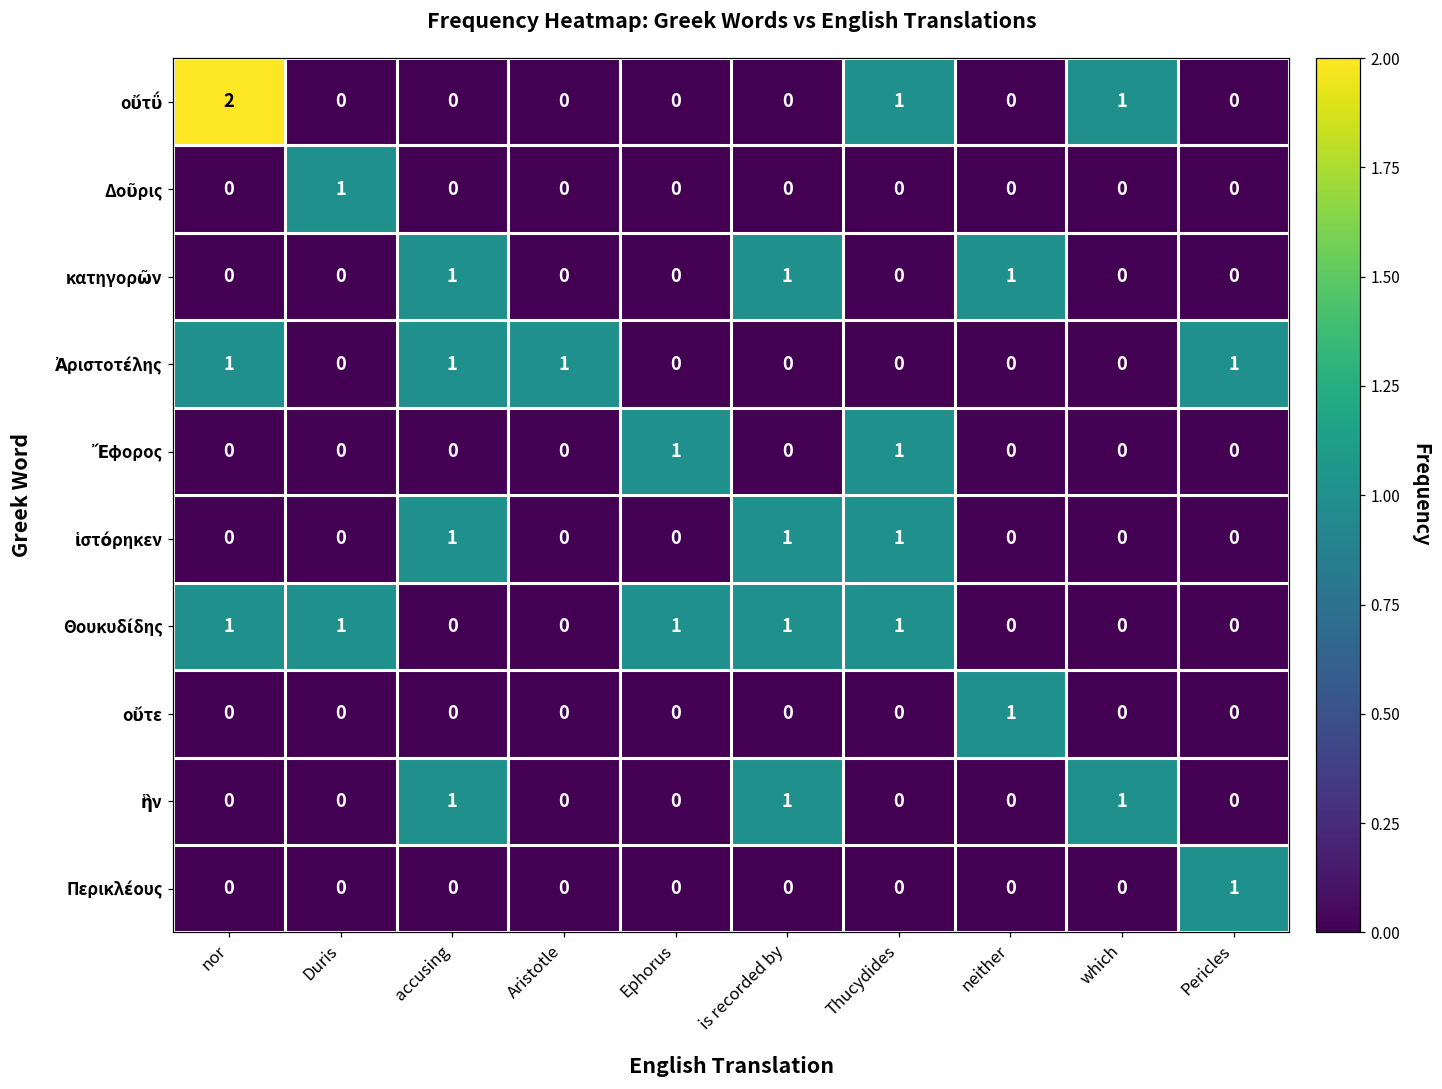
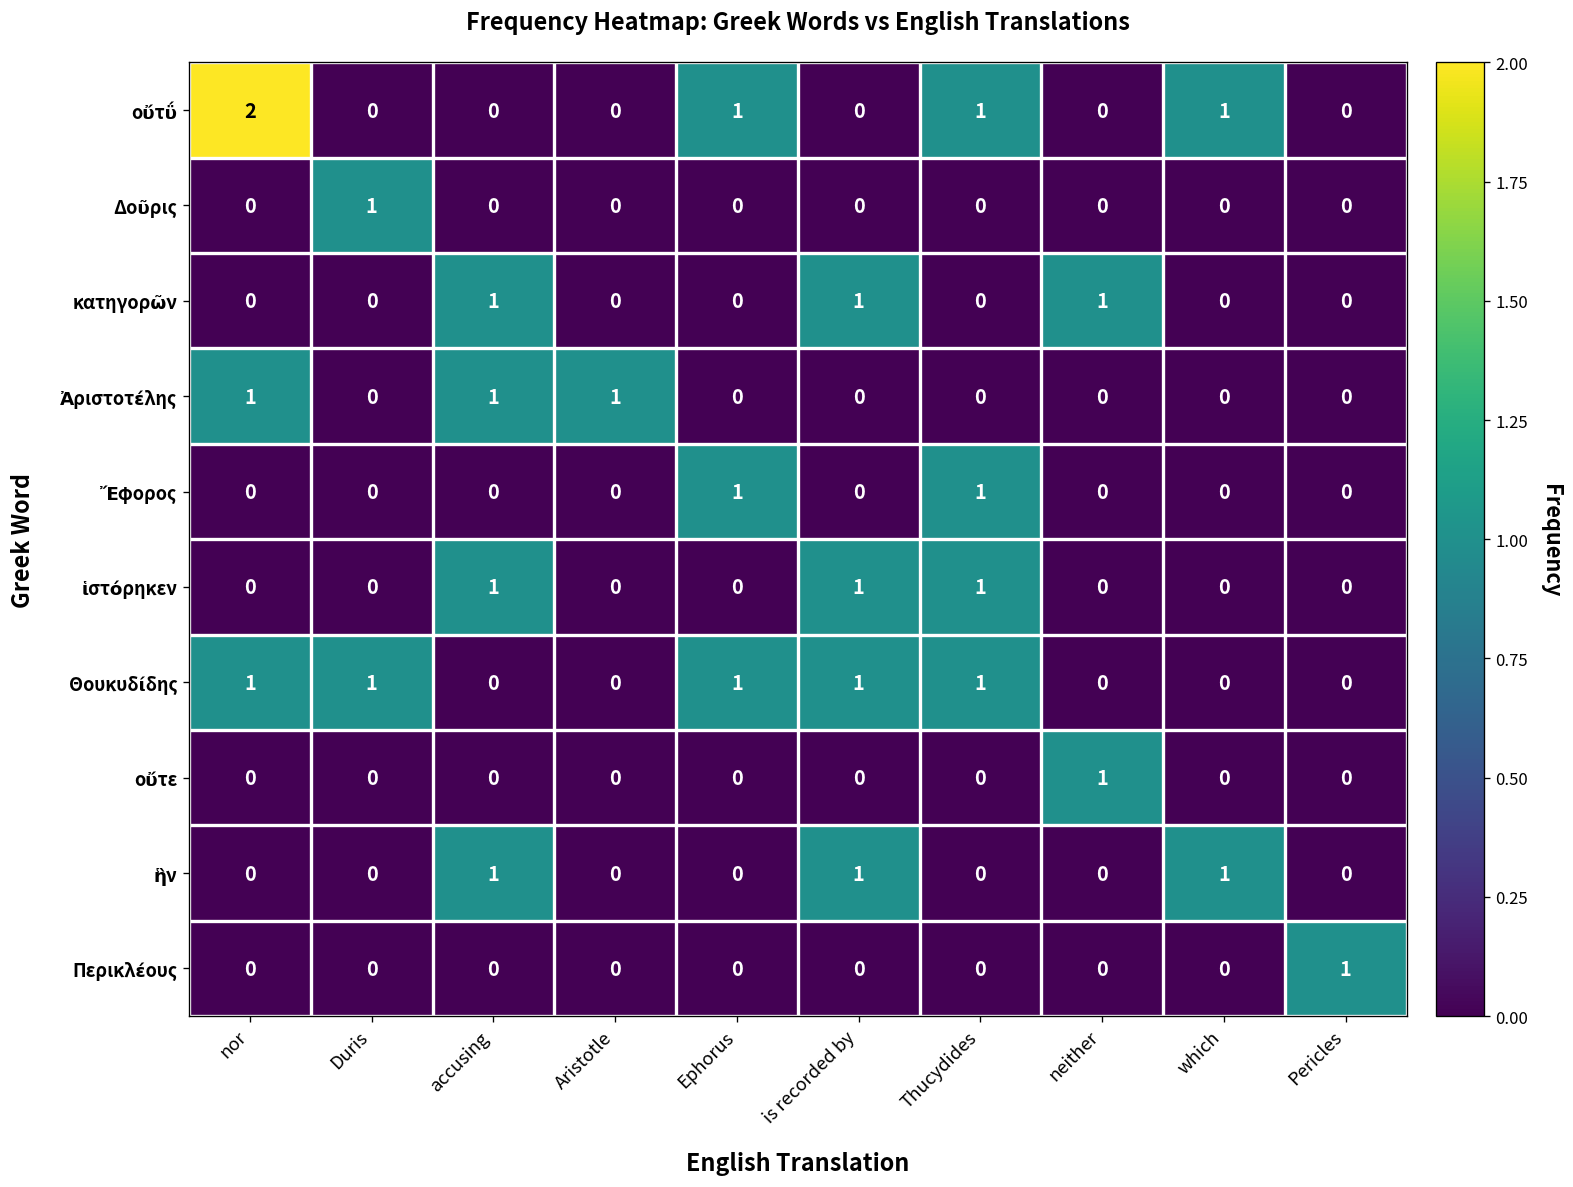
οὔτΰ, Ephorus: 0 -> 1
Ἀριστοτέλης, Pericles: 1 -> 0
